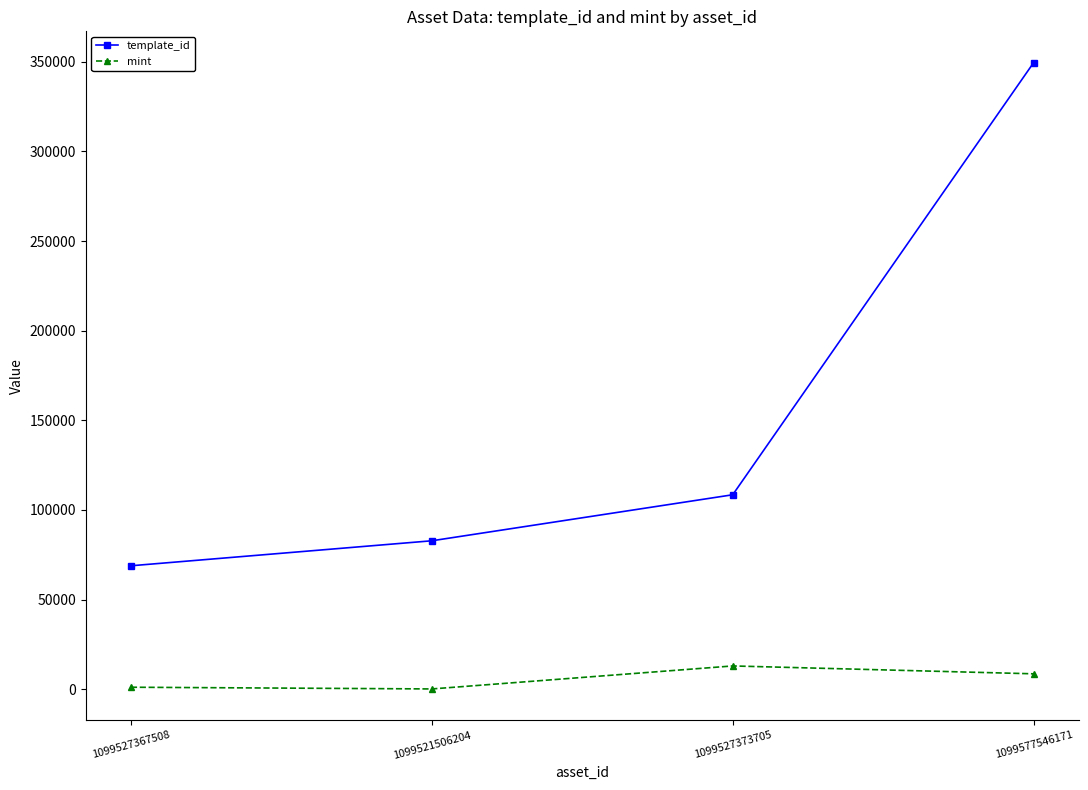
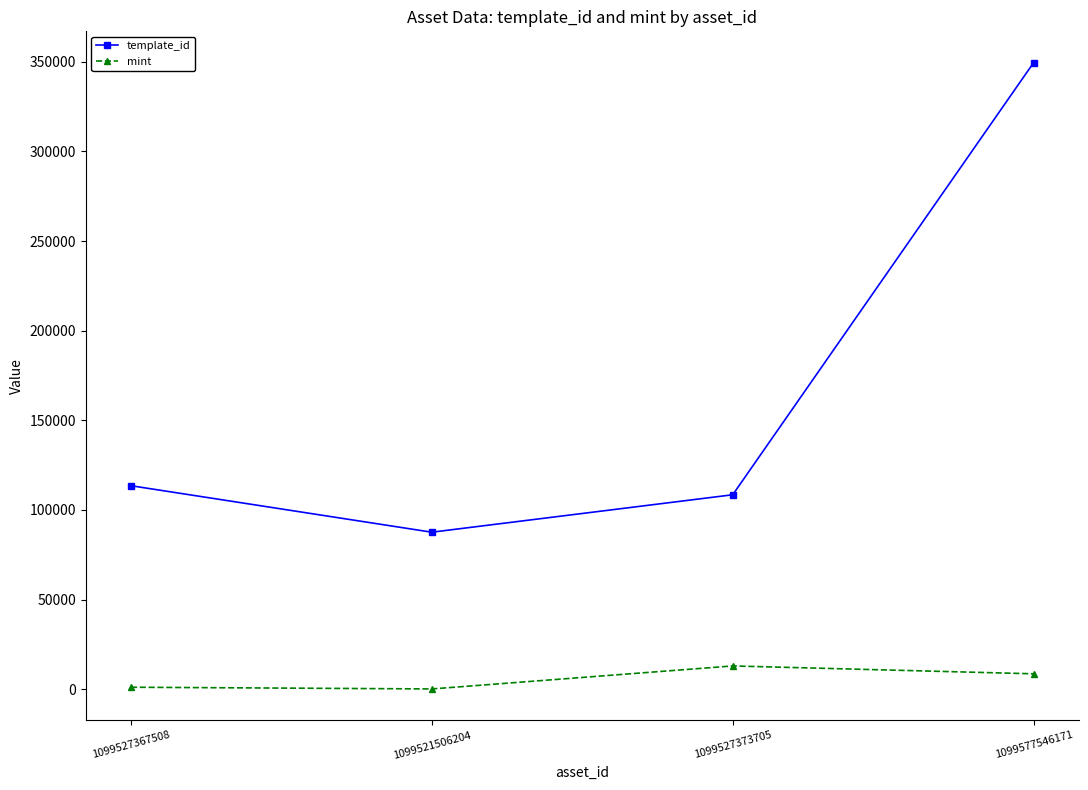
template_id, 1099527367508: 69000 -> 114000
template_id, 1099521506204: 83000 -> 88000
